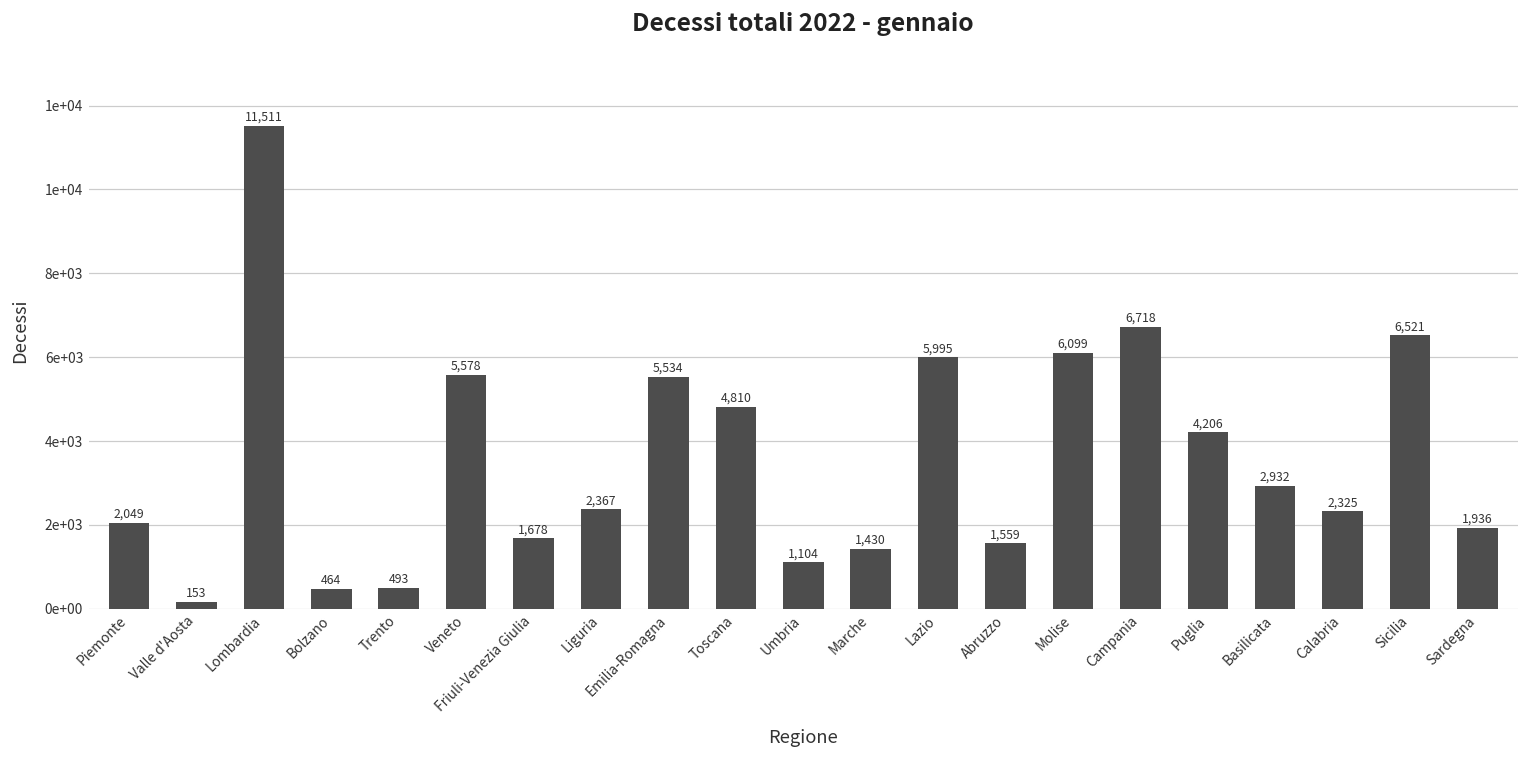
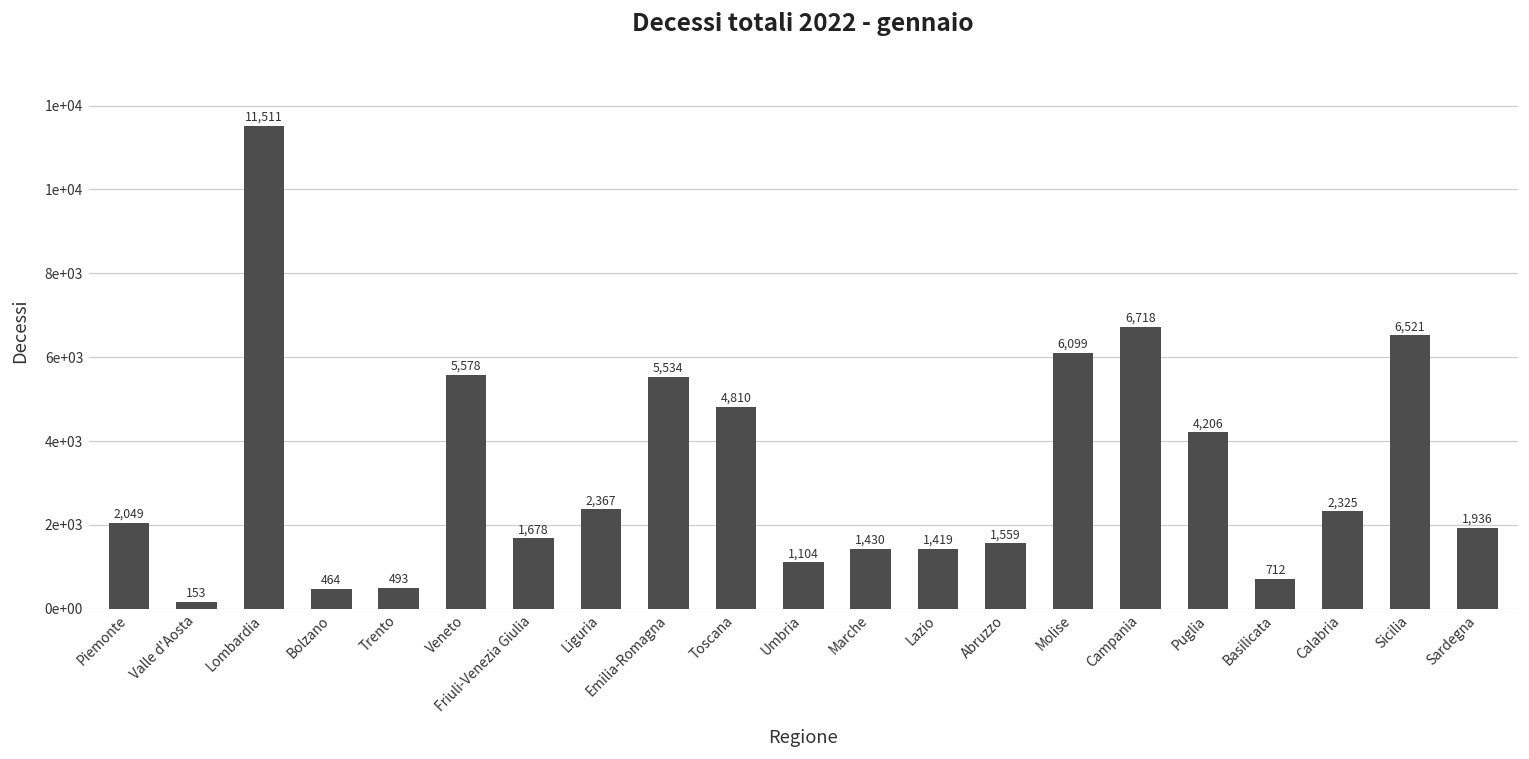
Lazio: 5,995 -> 1,419
Basilicata: 2,932 -> 712
